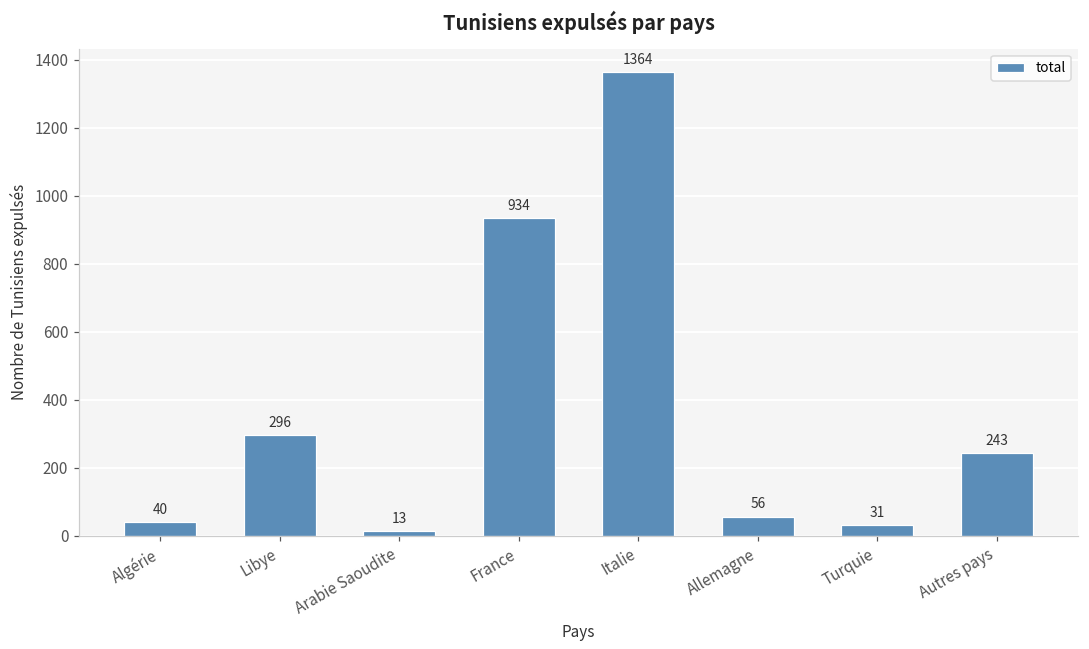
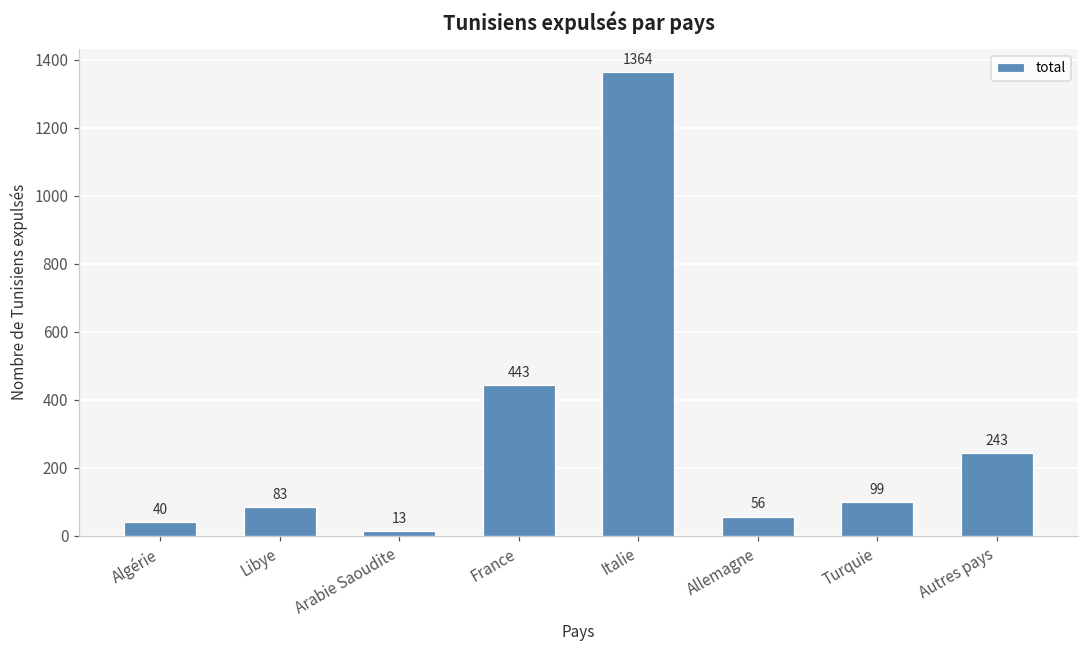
Libye: 296 -> 83
France: 934 -> 443
Turquie: 31 -> 99
